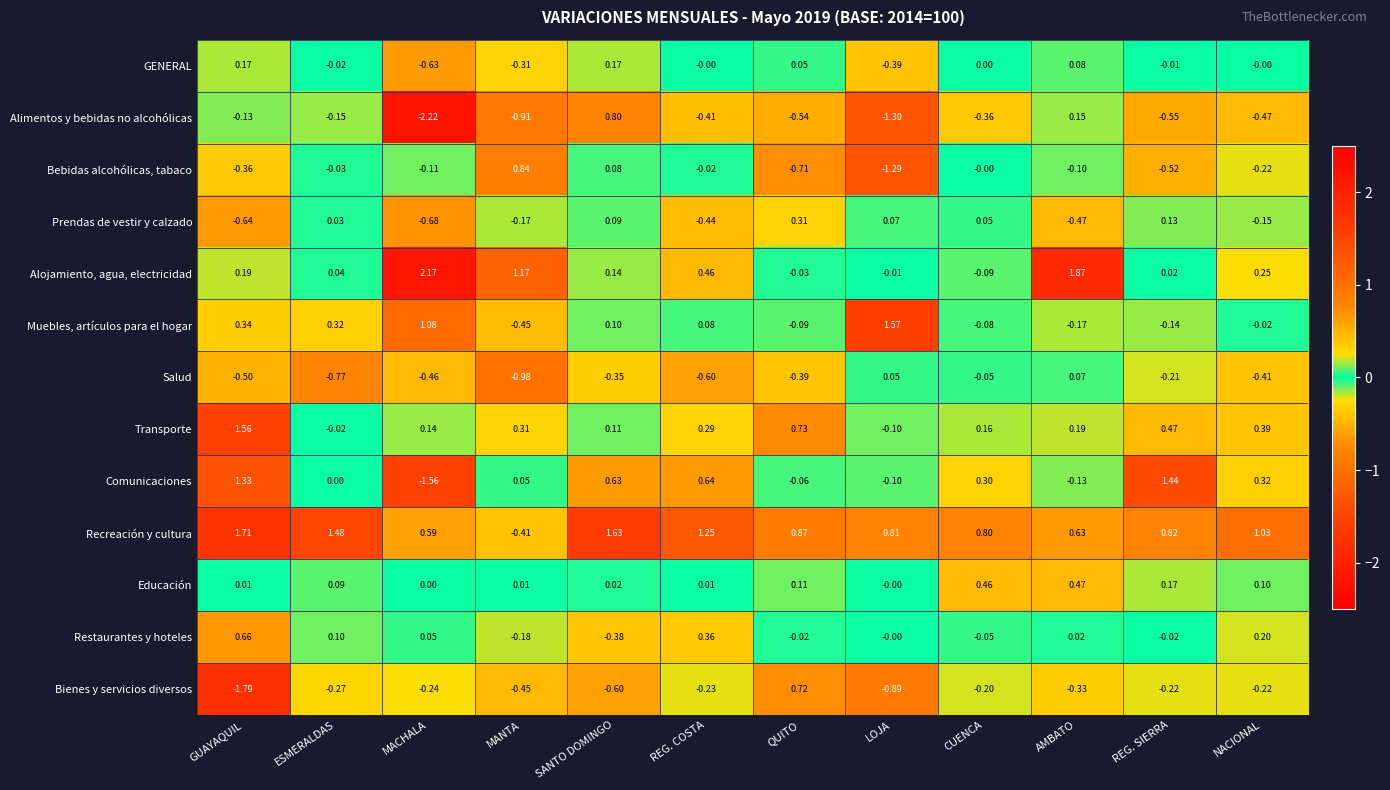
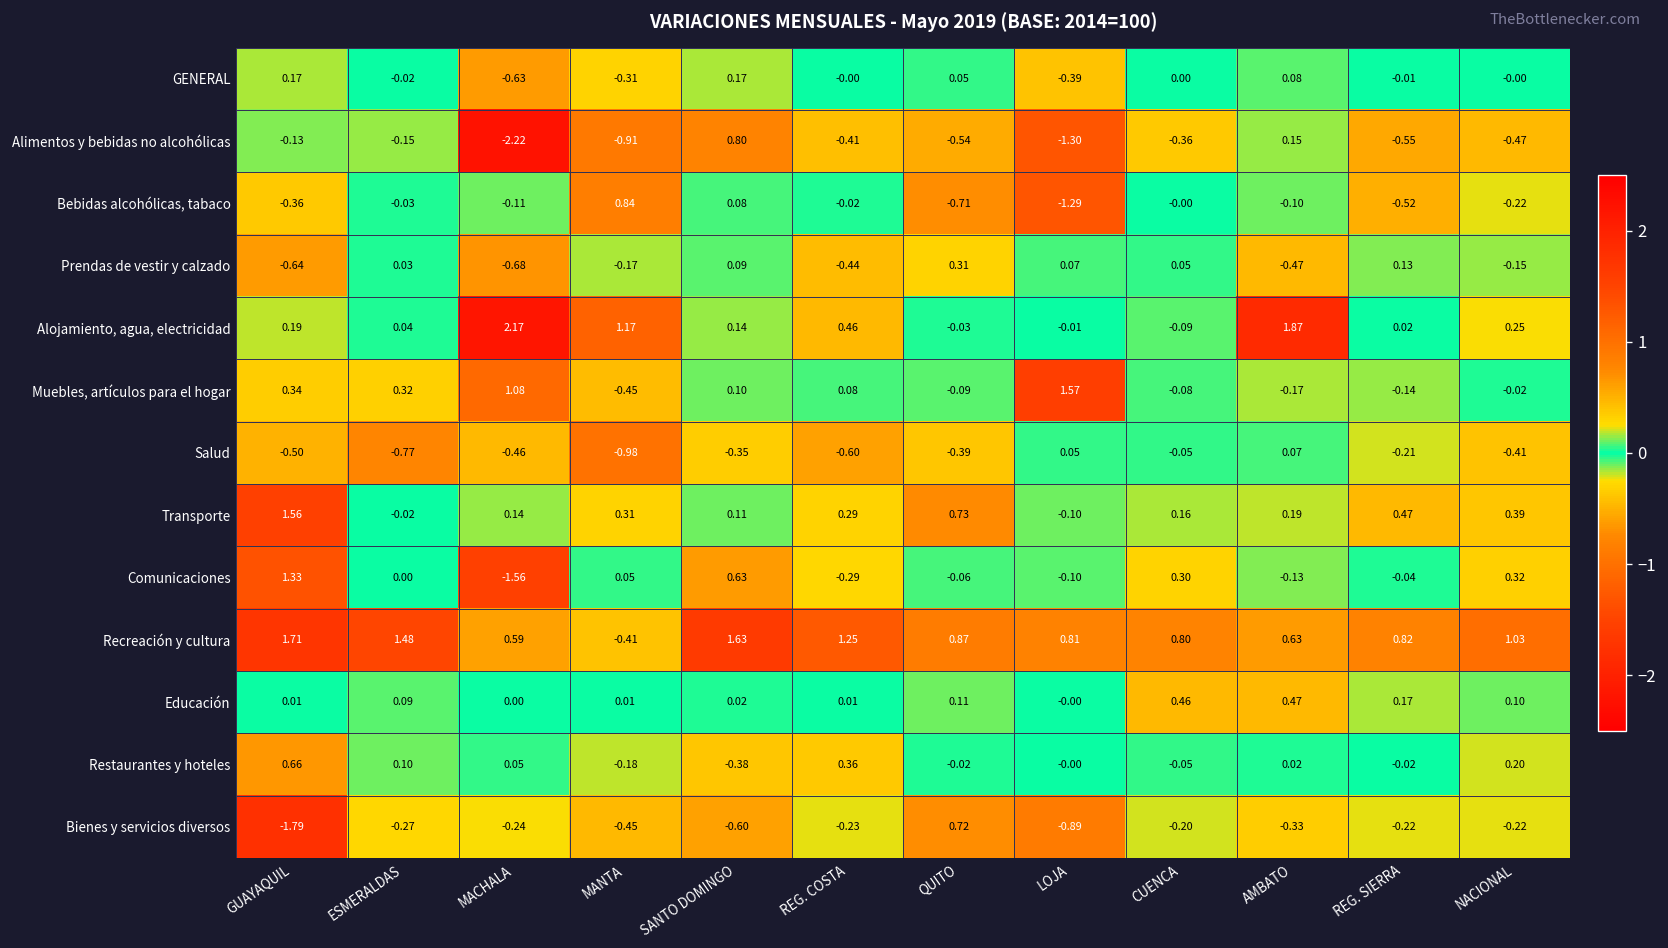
Comunicaciones, REG. COSTA: 0.64 -> -0.29
Comunicaciones, REG. SIERRA: 1.44 -> -0.04
